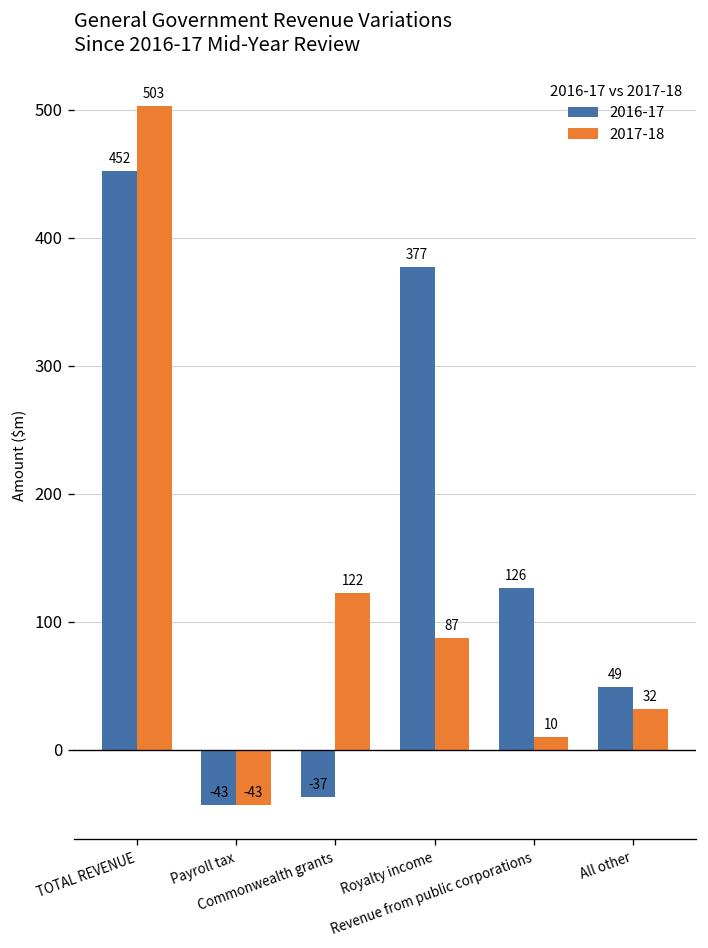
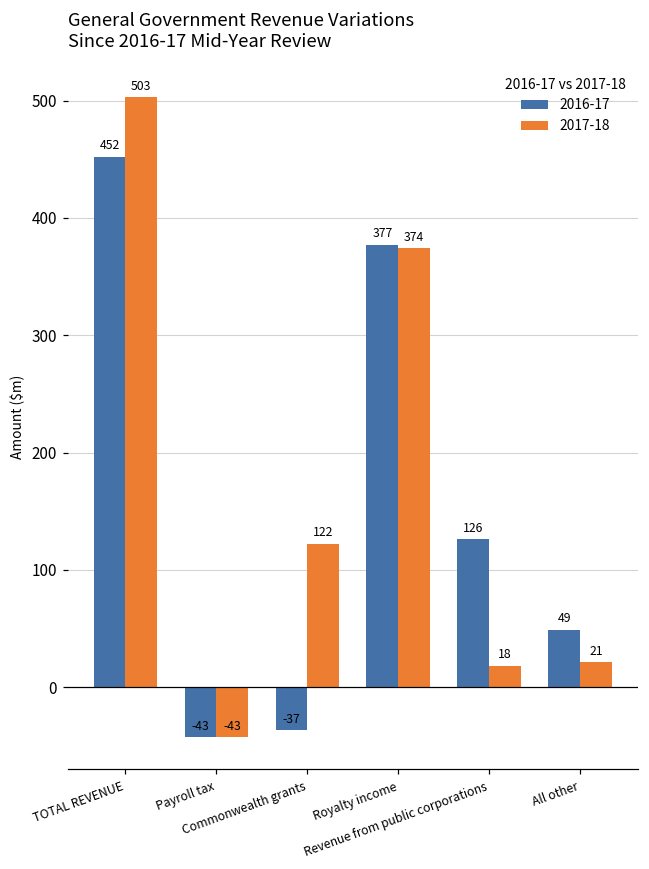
2017-18, Royalty income: 87 -> 374
2017-18, Revenue from public corporations: 10 -> 18
2017-18, All other: 32 -> 21
